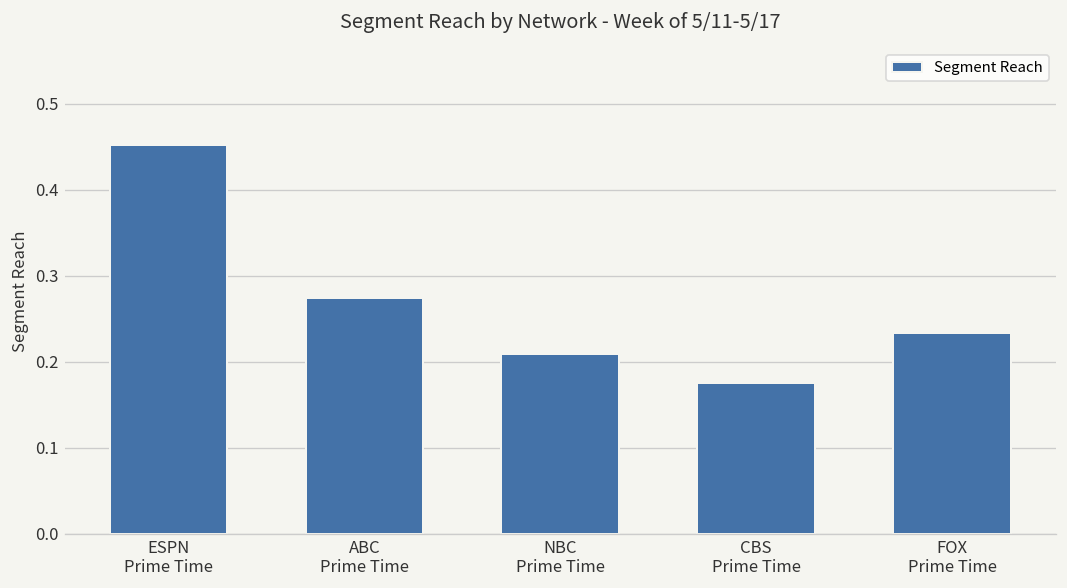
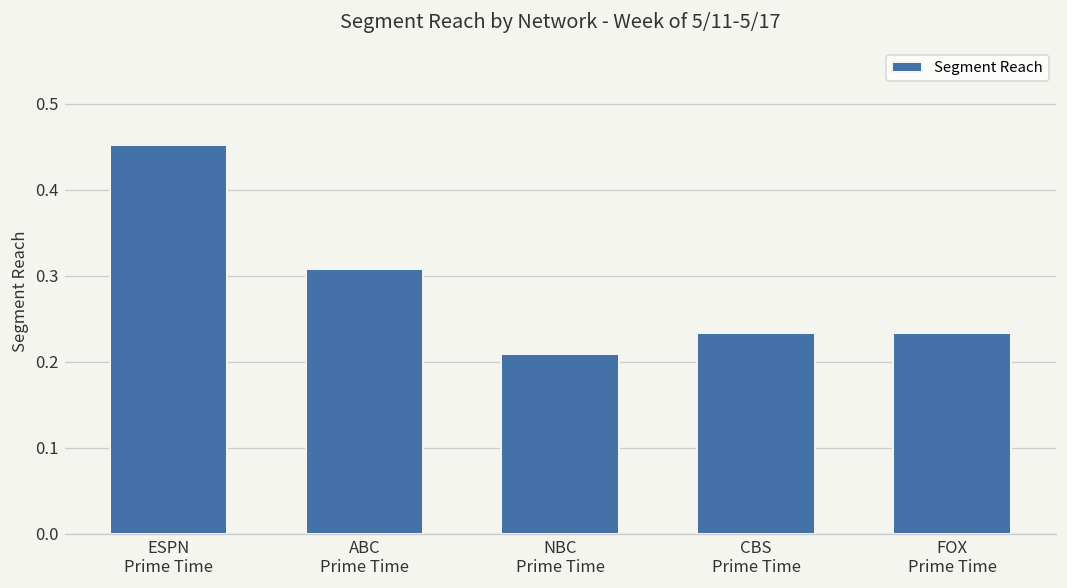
ABC Prime Time: 0.27 -> 0.31
CBS Prime Time: 0.18 -> 0.23
